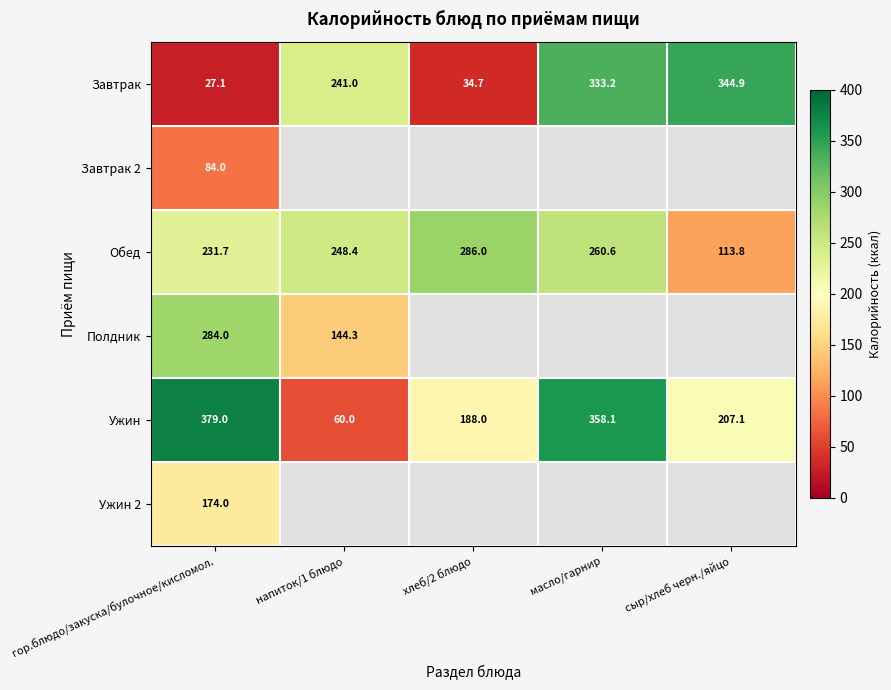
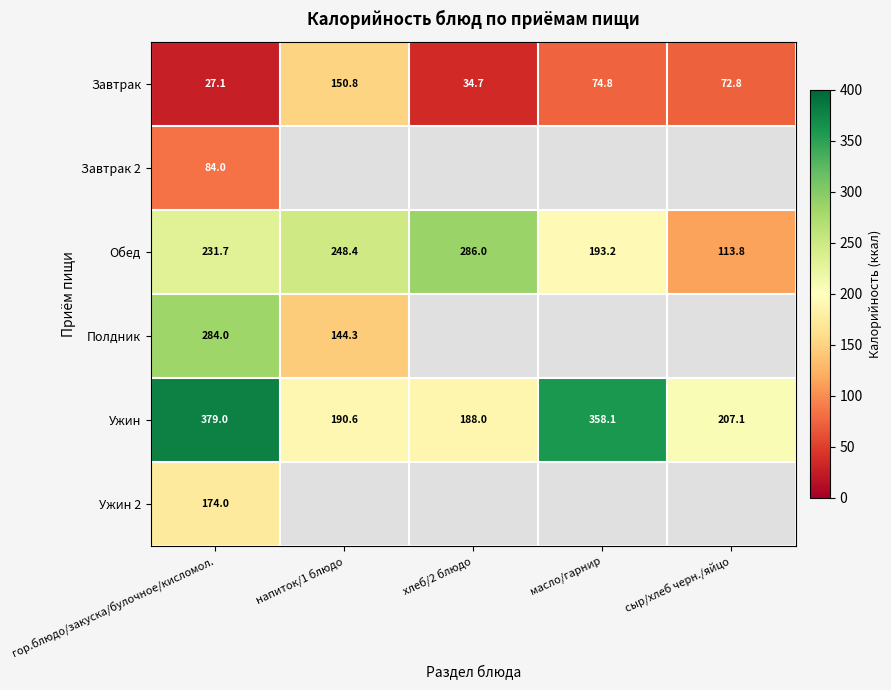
Завтрак, напиток/1 блюдо: 241.0 -> 150.8
Завтрак, масло/гарнир: 333.2 -> 74.8
Завтрак, сыр/хлеб черн./яйцо: 344.9 -> 72.8
Обед, масло/гарнир: 260.6 -> 193.2
Ужин, напиток/1 блюдо: 60.0 -> 190.6
